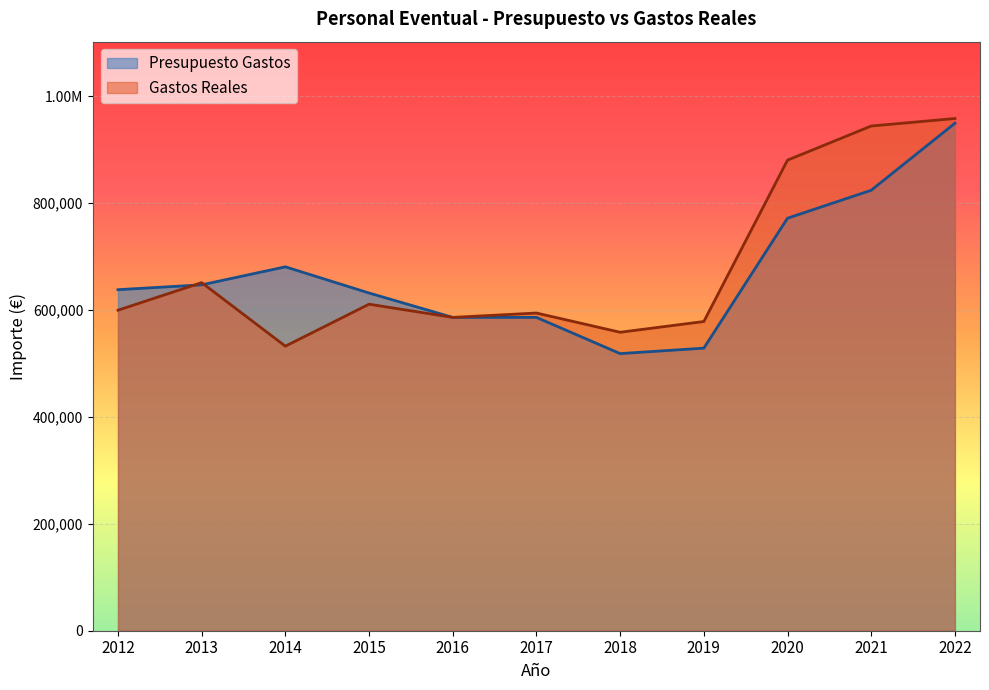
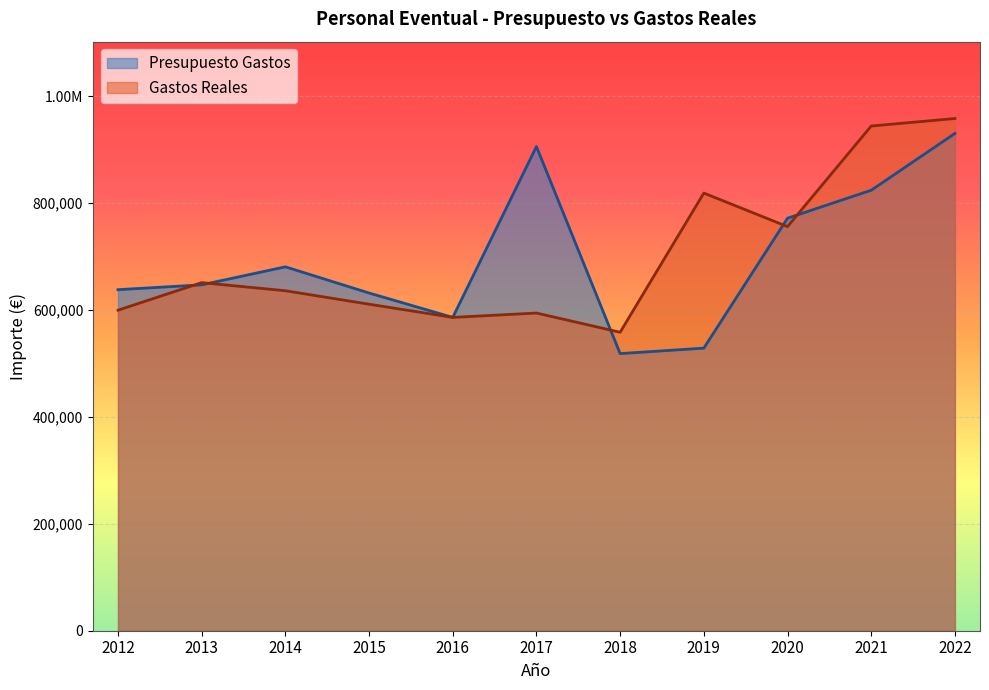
Gastos Reales, 2014: 530,000 -> 640,000
Presupuesto Gastos, 2017: 590,000 -> 910,000
Gastos Reales, 2019: 580,000 -> 820,000
Gastos Reales, 2020: 880,000 -> 760,000
Presupuesto Gastos, 2022: 950,000 -> 930,000
